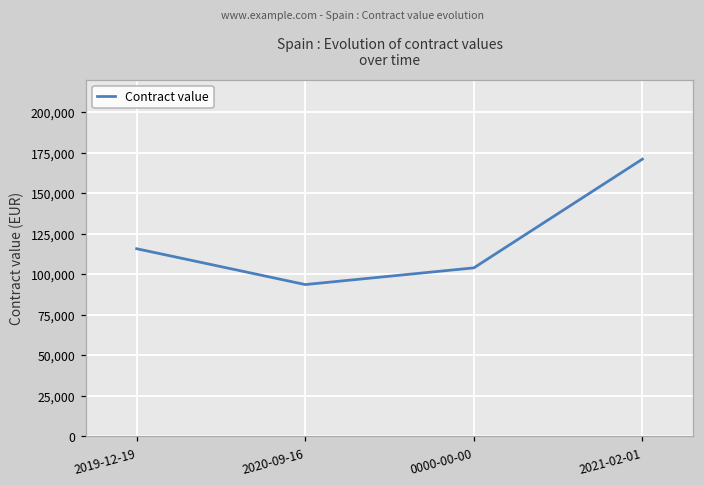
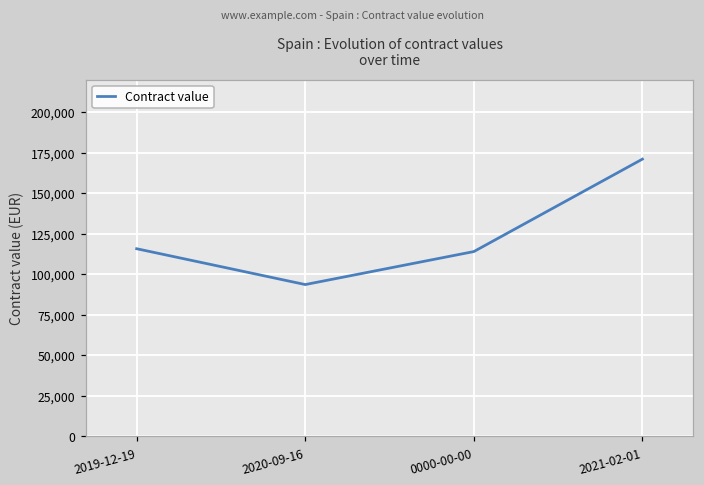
0000-00-00: 104,000 -> 114,000
